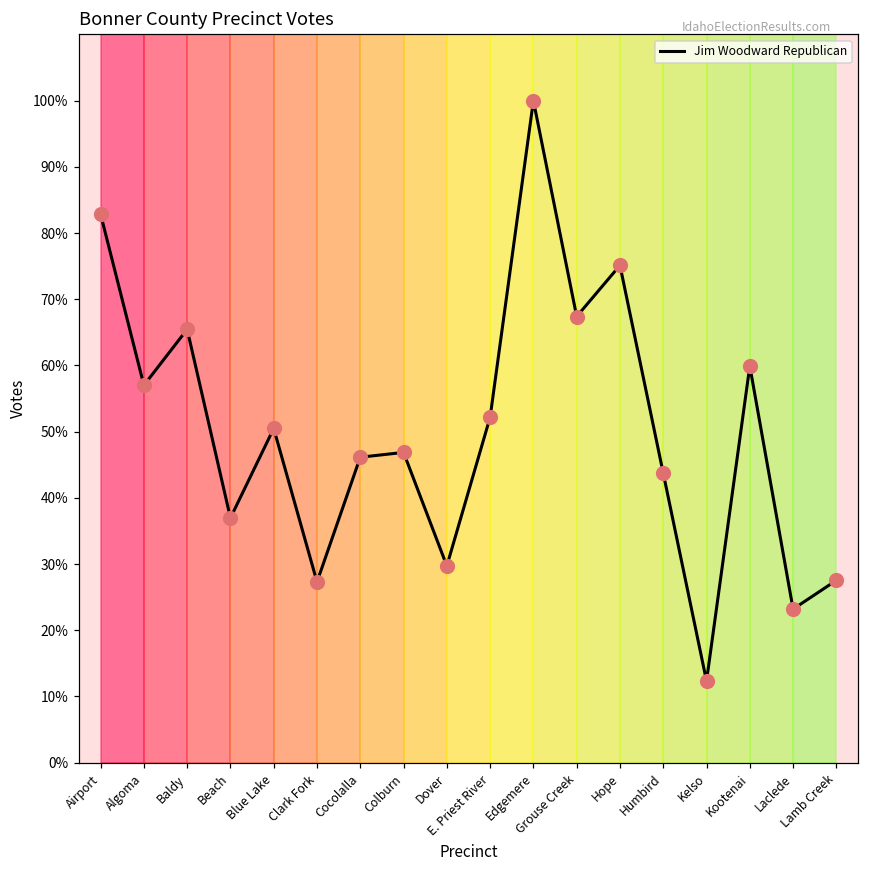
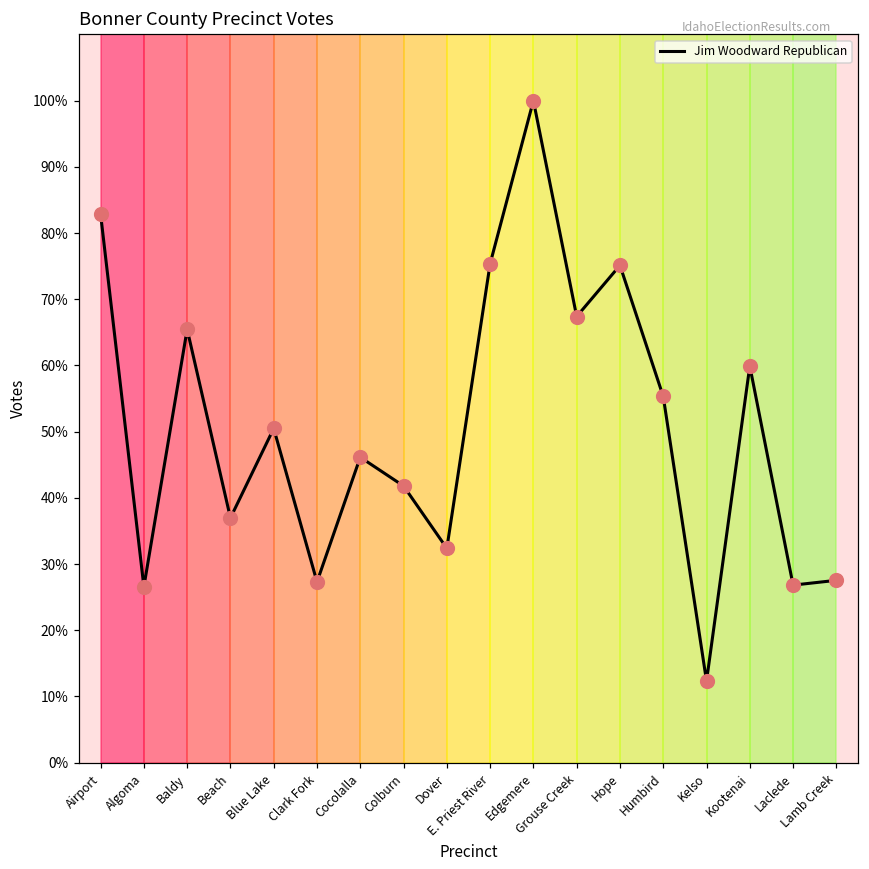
Algoma: 57% -> 27%
Colburn: 47% -> 42%
Dover: 30% -> 32%
E. Priest River: 52% -> 75%
Humbird: 44% -> 55%
Laclede: 23% -> 27%
